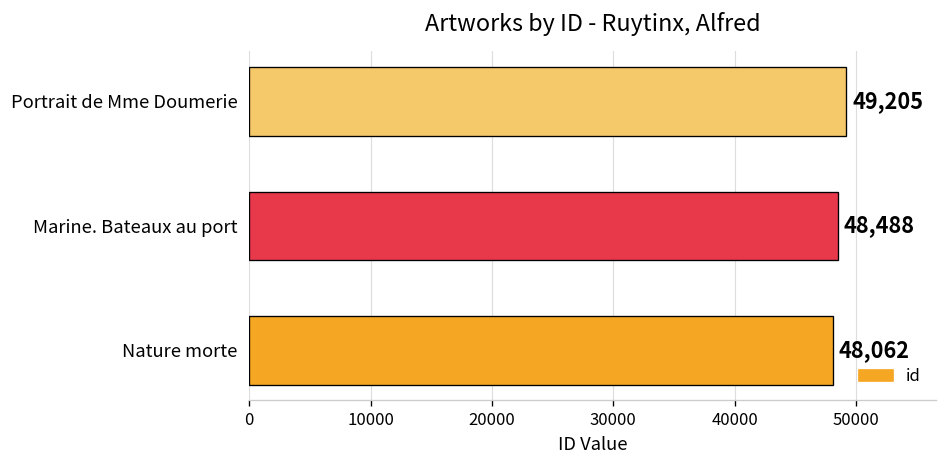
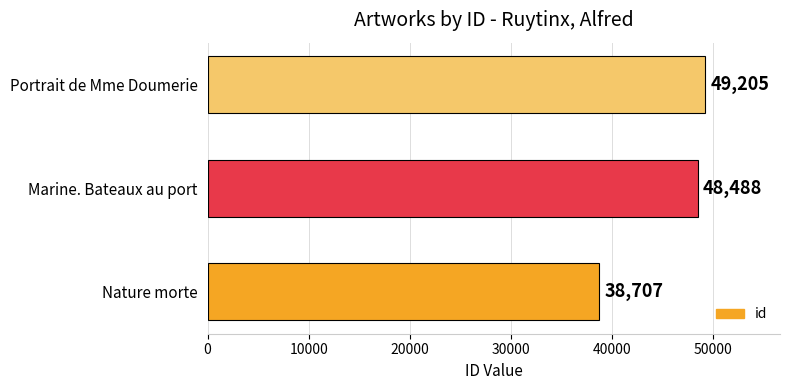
Nature morte: 48,062 -> 38,707
